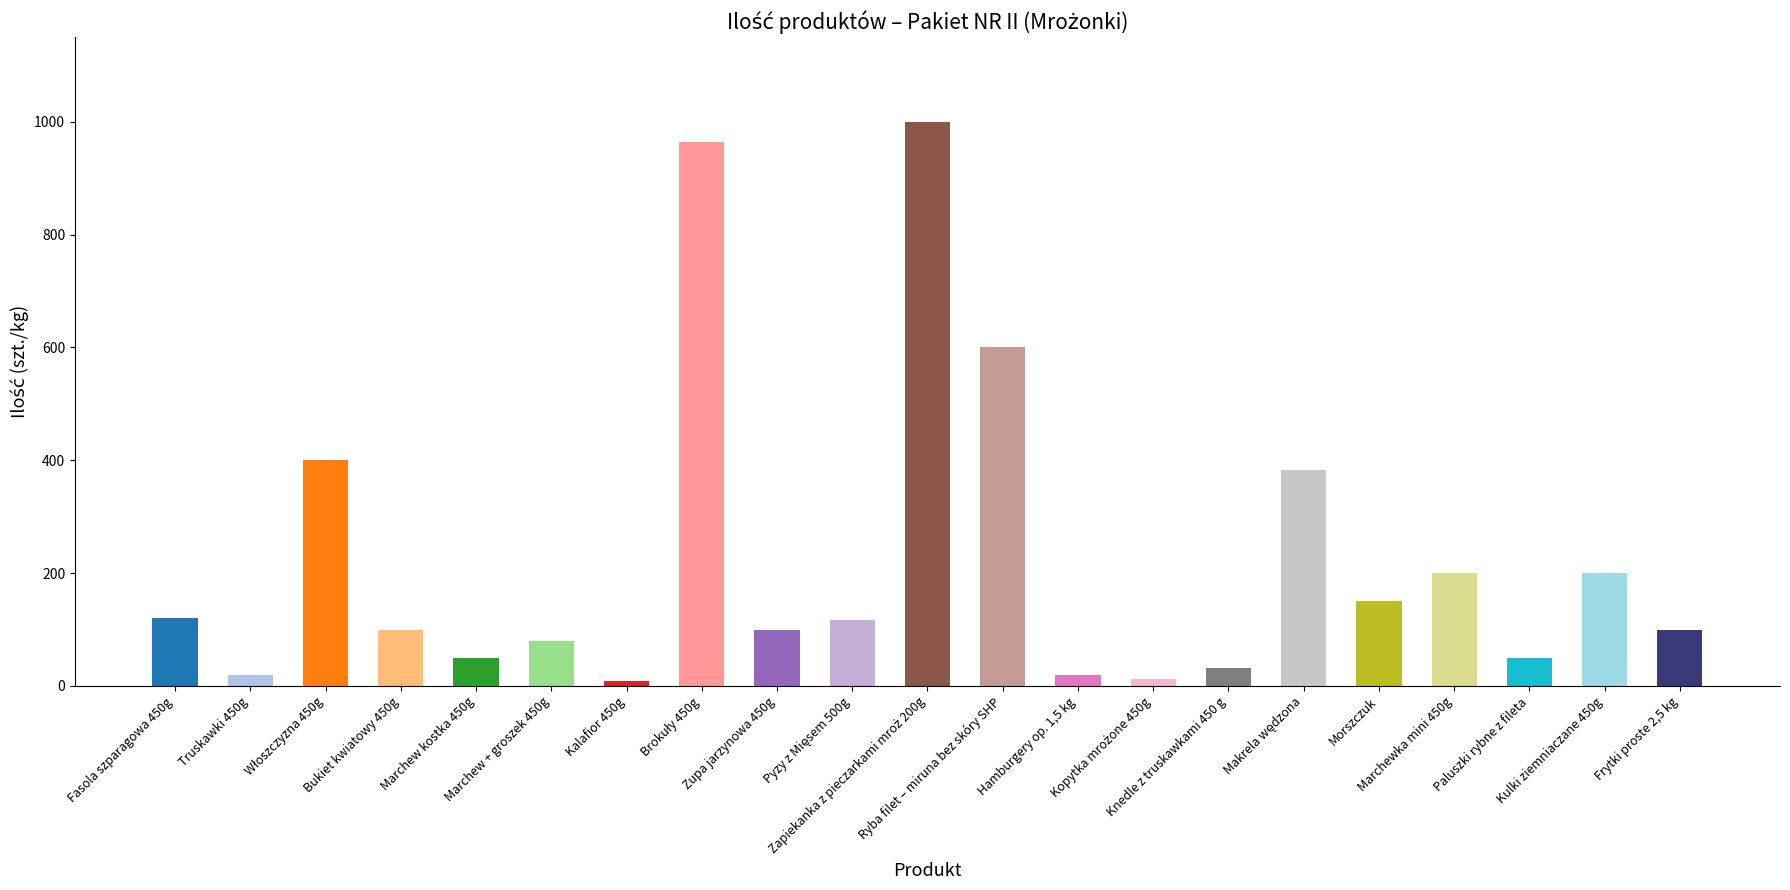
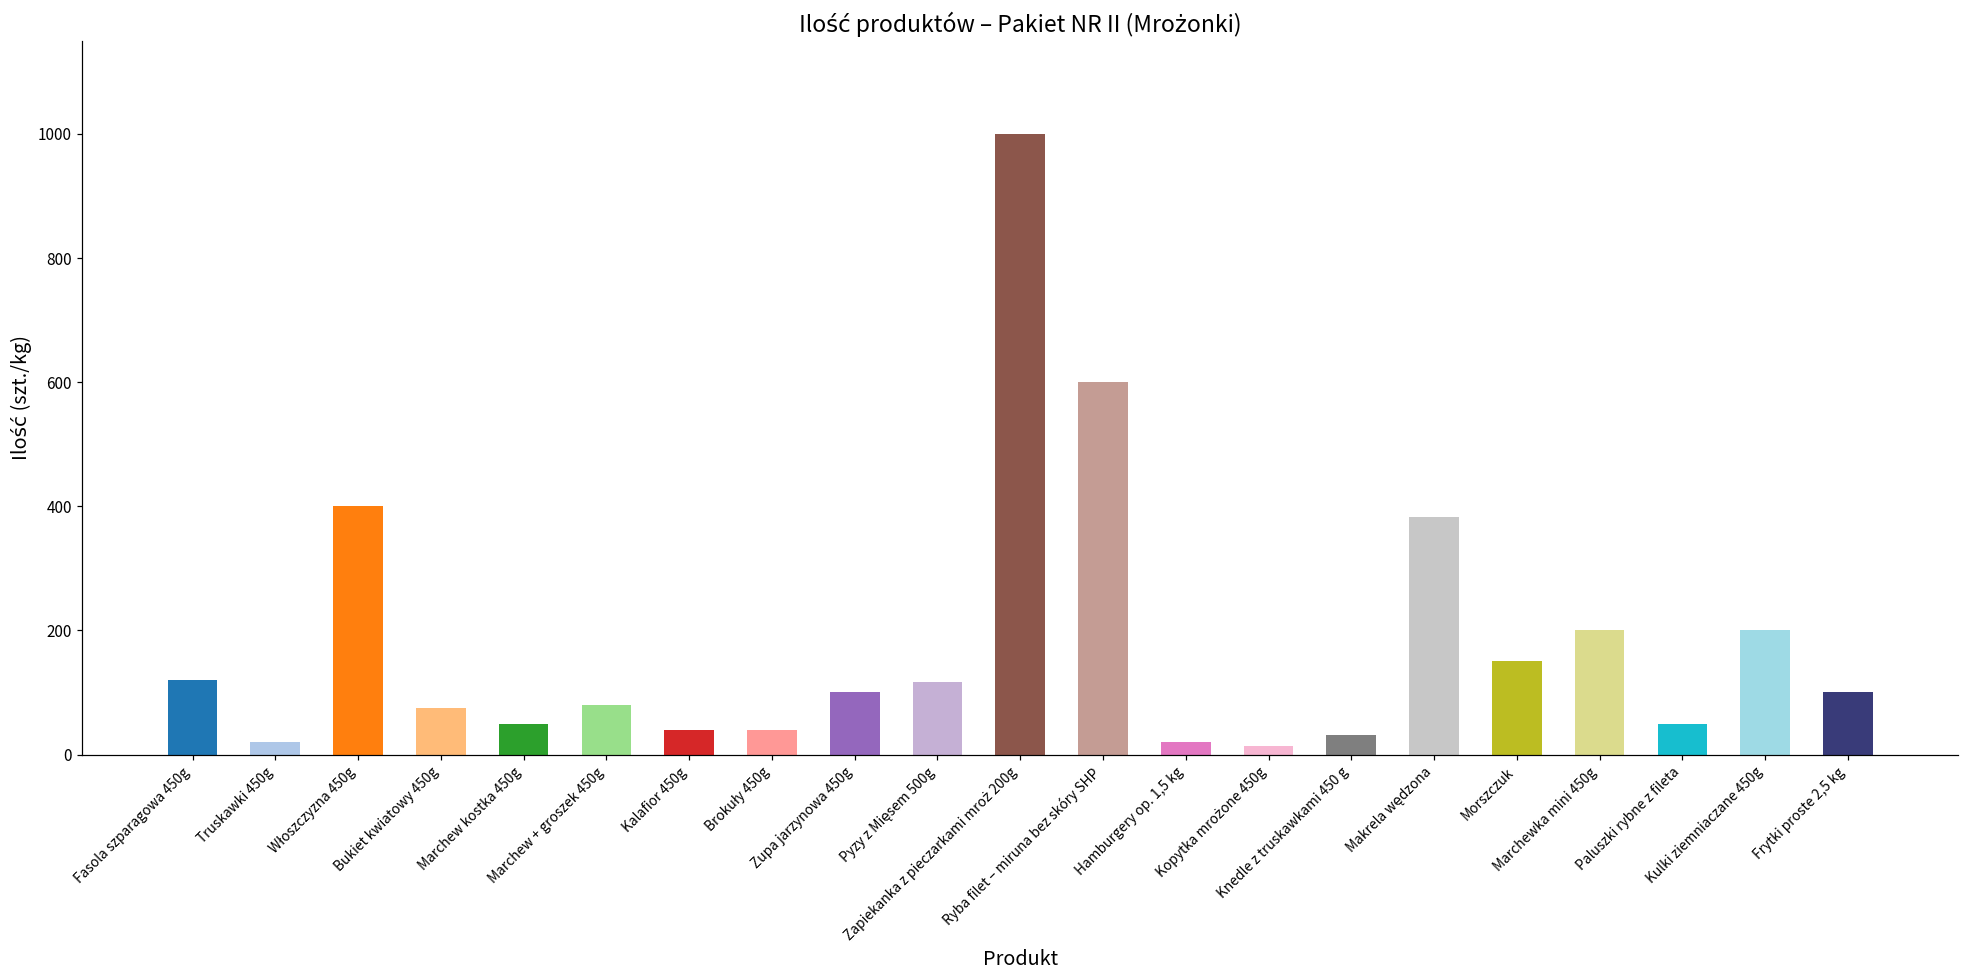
Bukiet kwiatowy 450g: 100 -> 80
Kalafior 450g: 10 -> 40
Brokuły 450g: 960 -> 40
